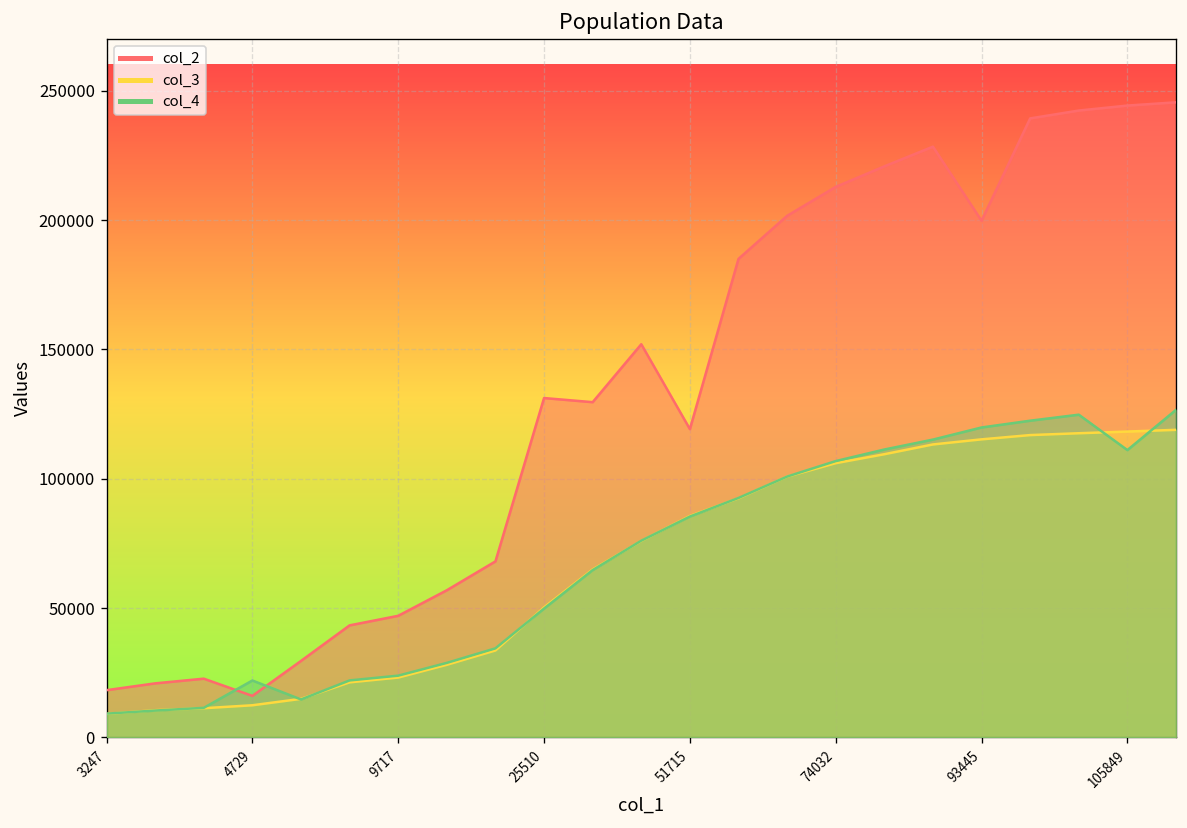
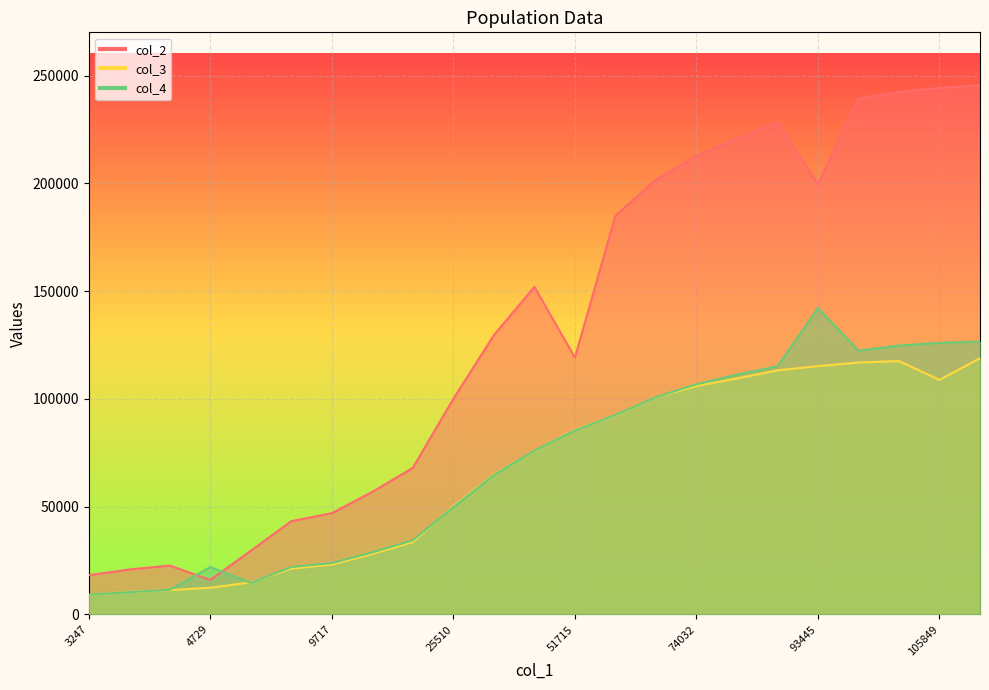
col_2, 25510: 131000 -> 100000
col_4, 93445: 120000 -> 142000
col_3, 105849: 118000 -> 109000
col_4, 105849: 111000 -> 126000
